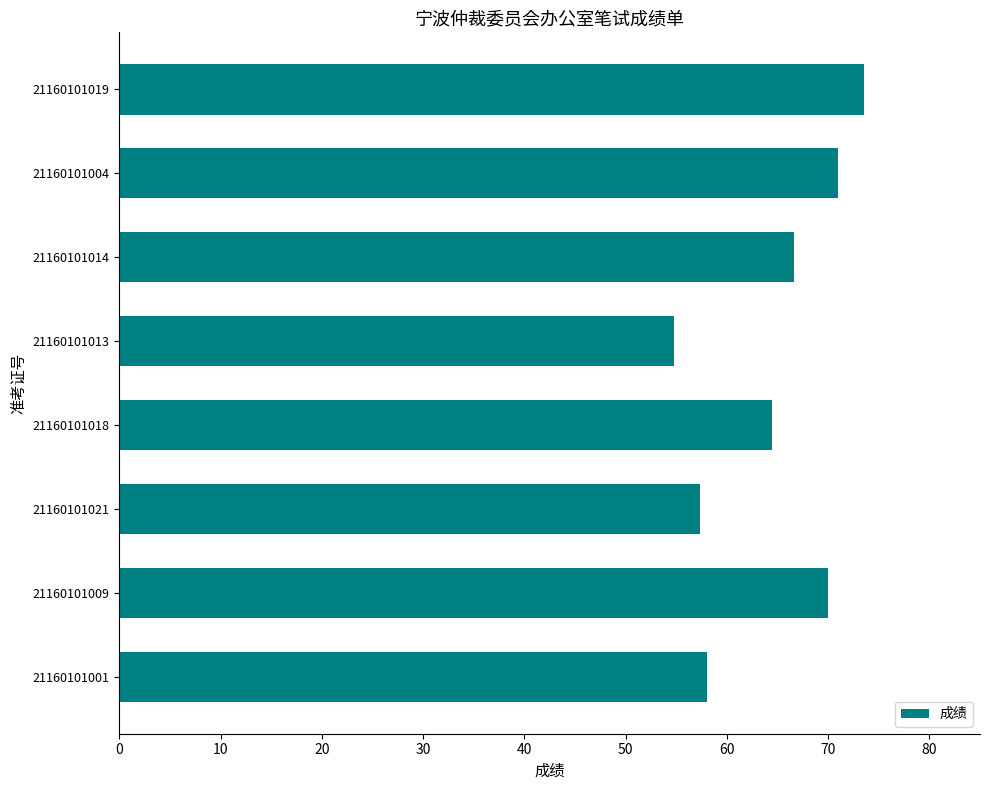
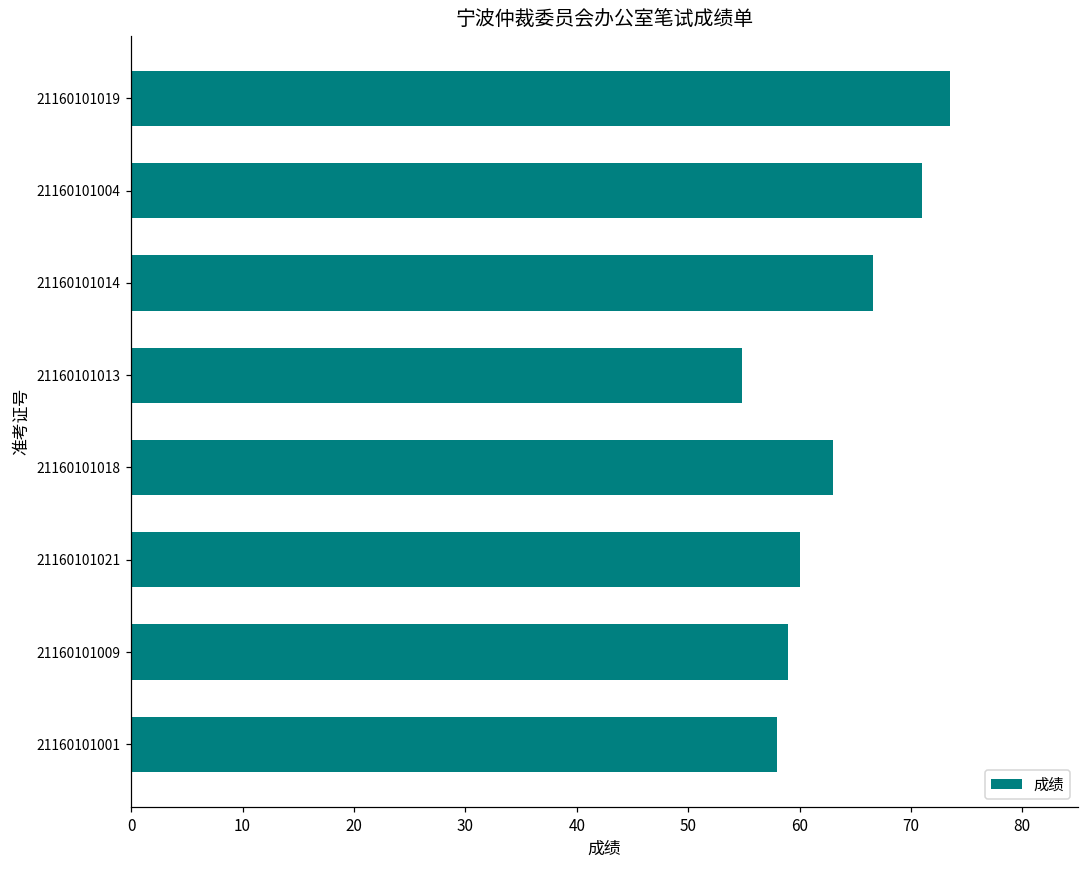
21160101018: 64.5 -> 63.0
21160101021: 57.3 -> 60.0
21160101009: 70 -> 59
